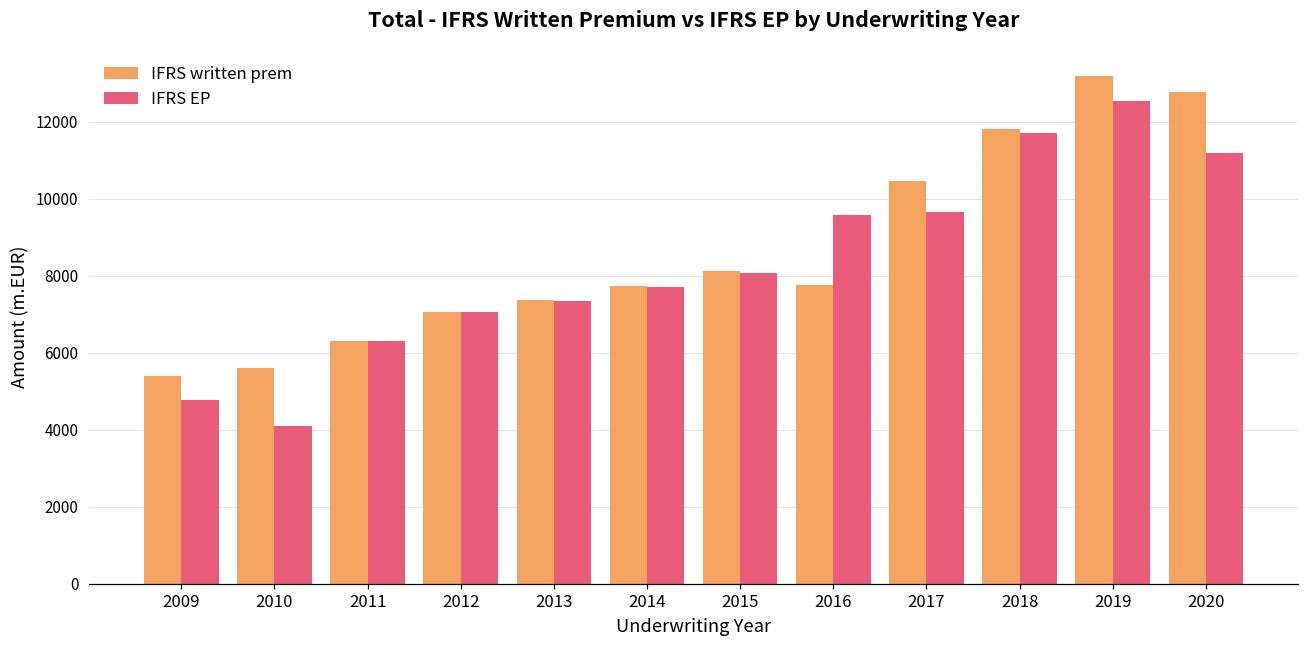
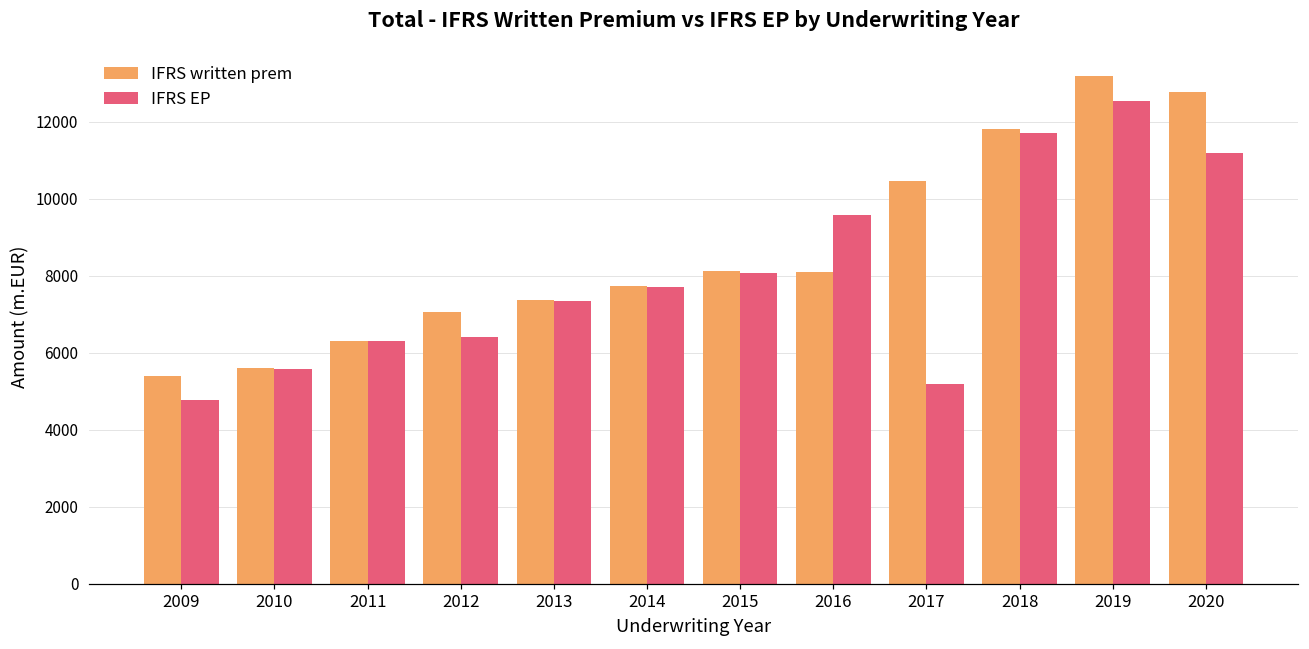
IFRS EP, 2010: 4100 -> 5600
IFRS EP, 2012: 7000 -> 6400
IFRS written prem, 2016: 7800 -> 8100
IFRS EP, 2017: 9600 -> 5200
